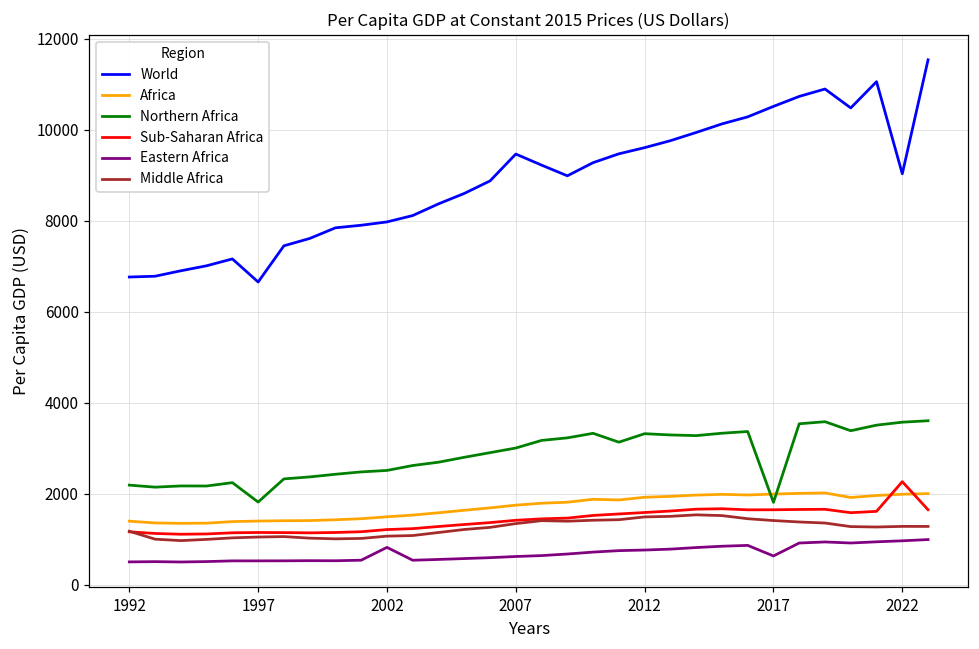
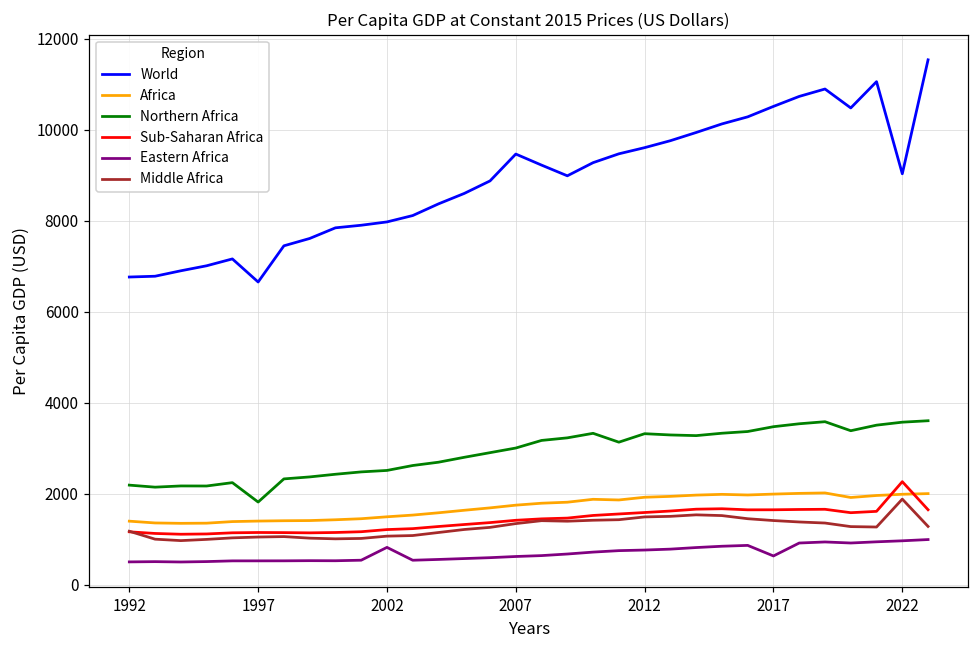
Northern Africa, 2017: 1800 -> 3500
Middle Africa, 2022: 1300 -> 1900
